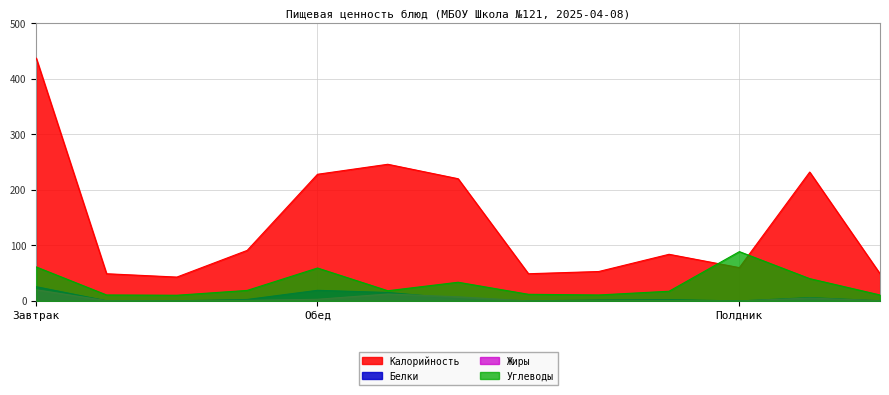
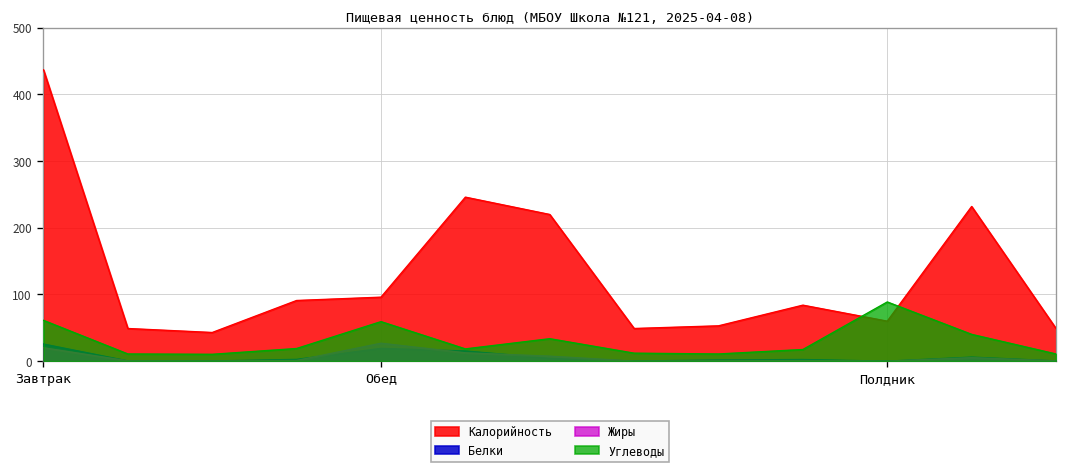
Калорийность, Обед: 230 -> 100
Жиры, Обед: 0 -> 30
